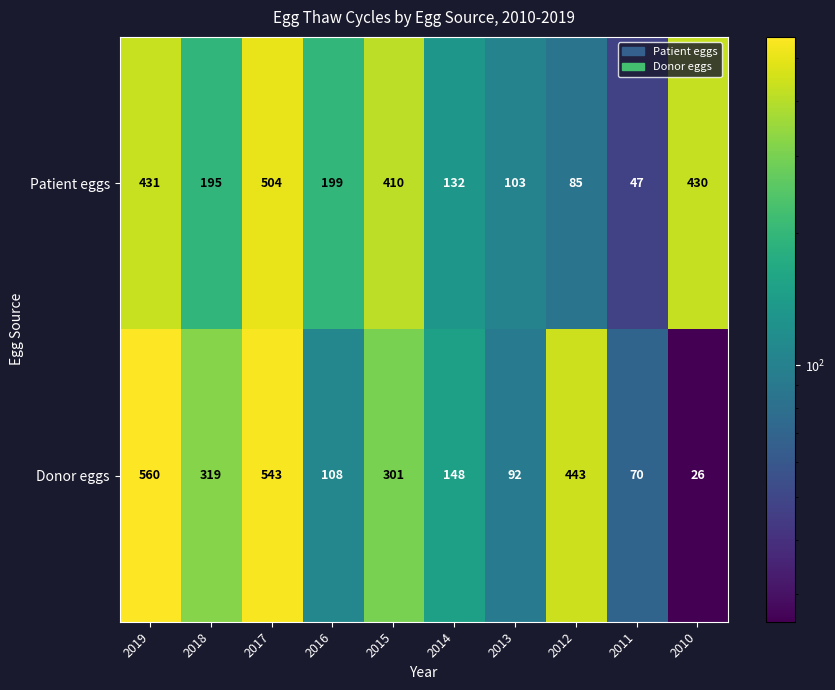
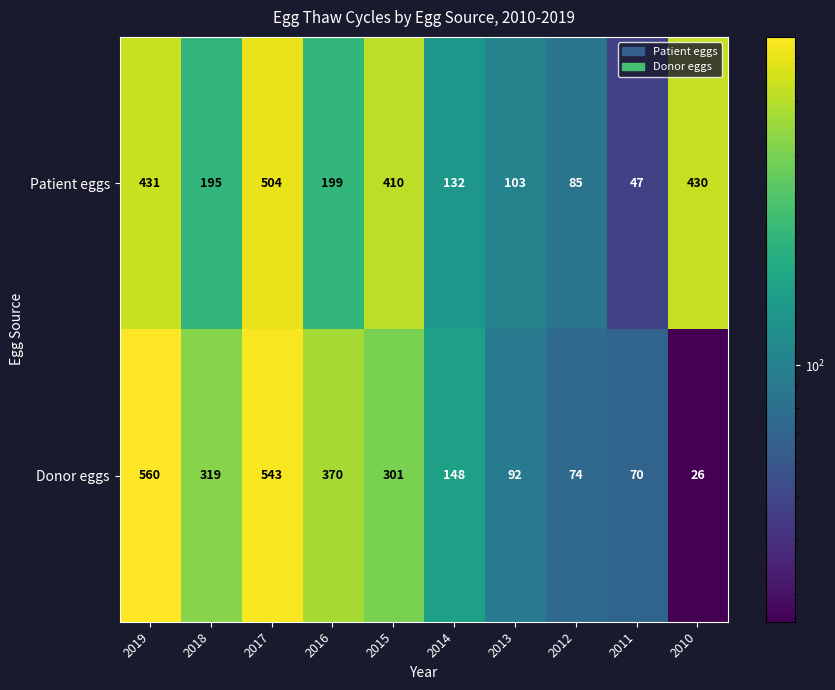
Donor eggs, 2016: 108 -> 370
Donor eggs, 2012: 443 -> 74
